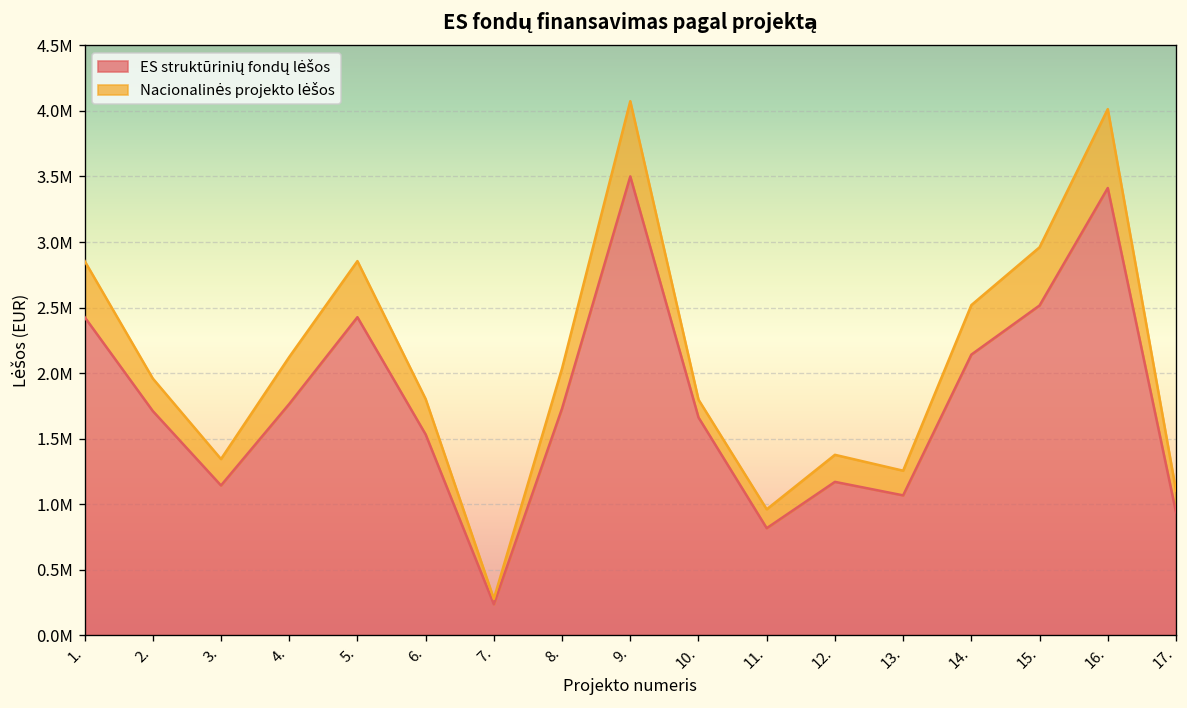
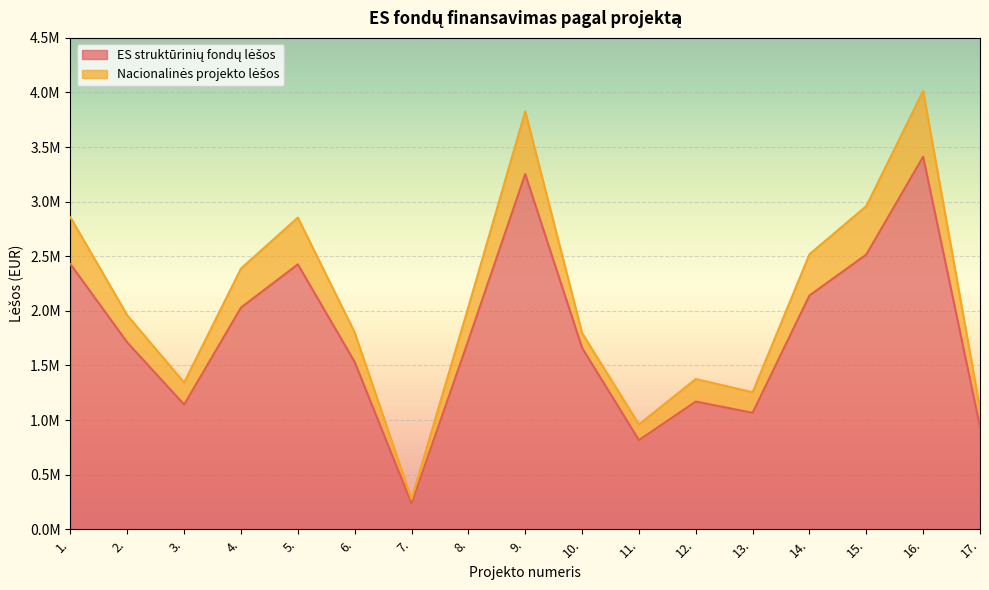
ES struktūrinių fondų lėšos, 4.: 1760000 -> 2030000
ES struktūrinių fondų lėšos, 9.: 3500000 -> 3250000
